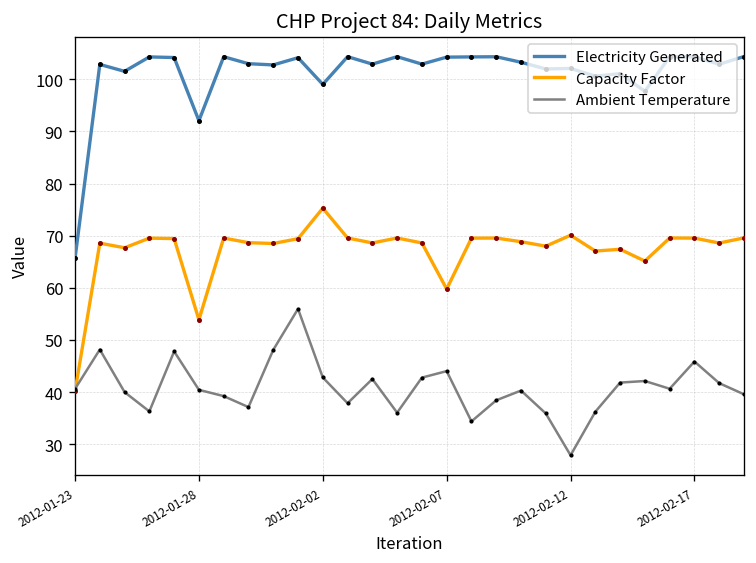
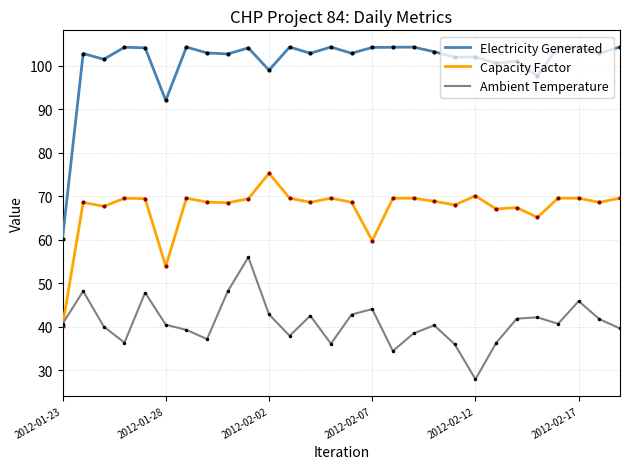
Electricity Generated, 2012-01-23: 66 -> 60
